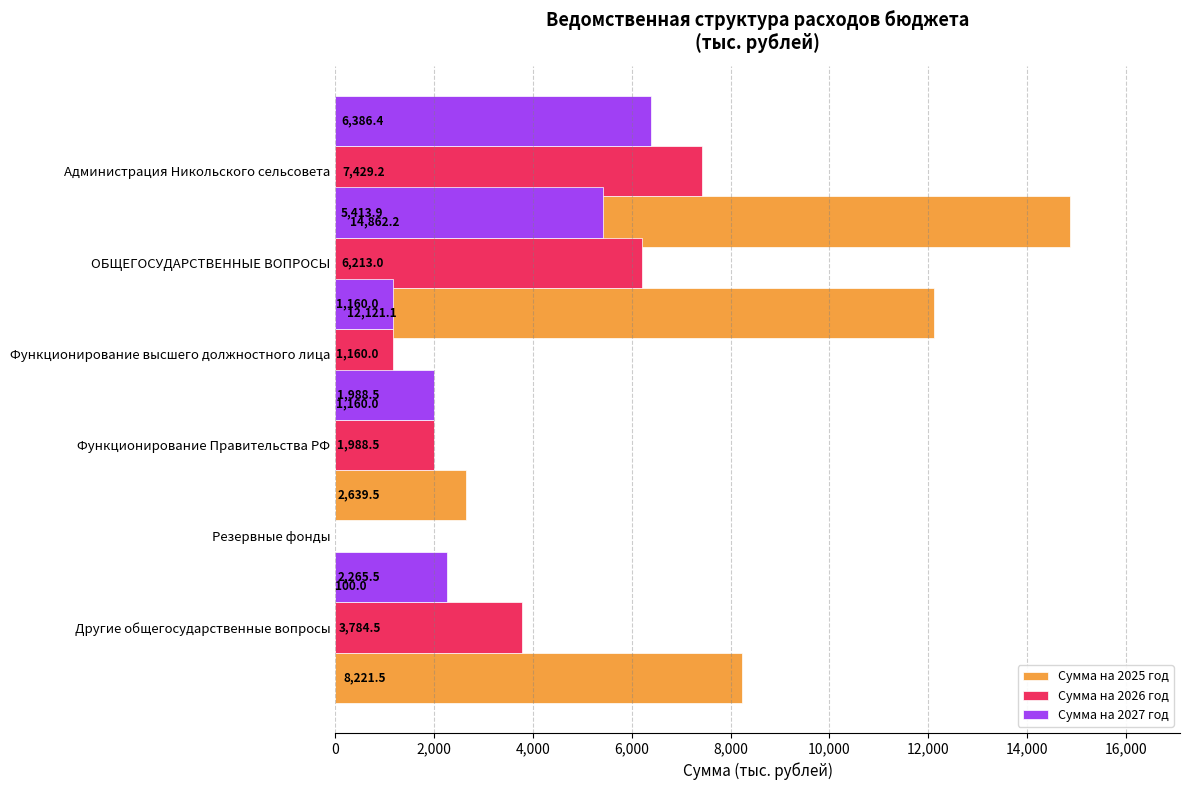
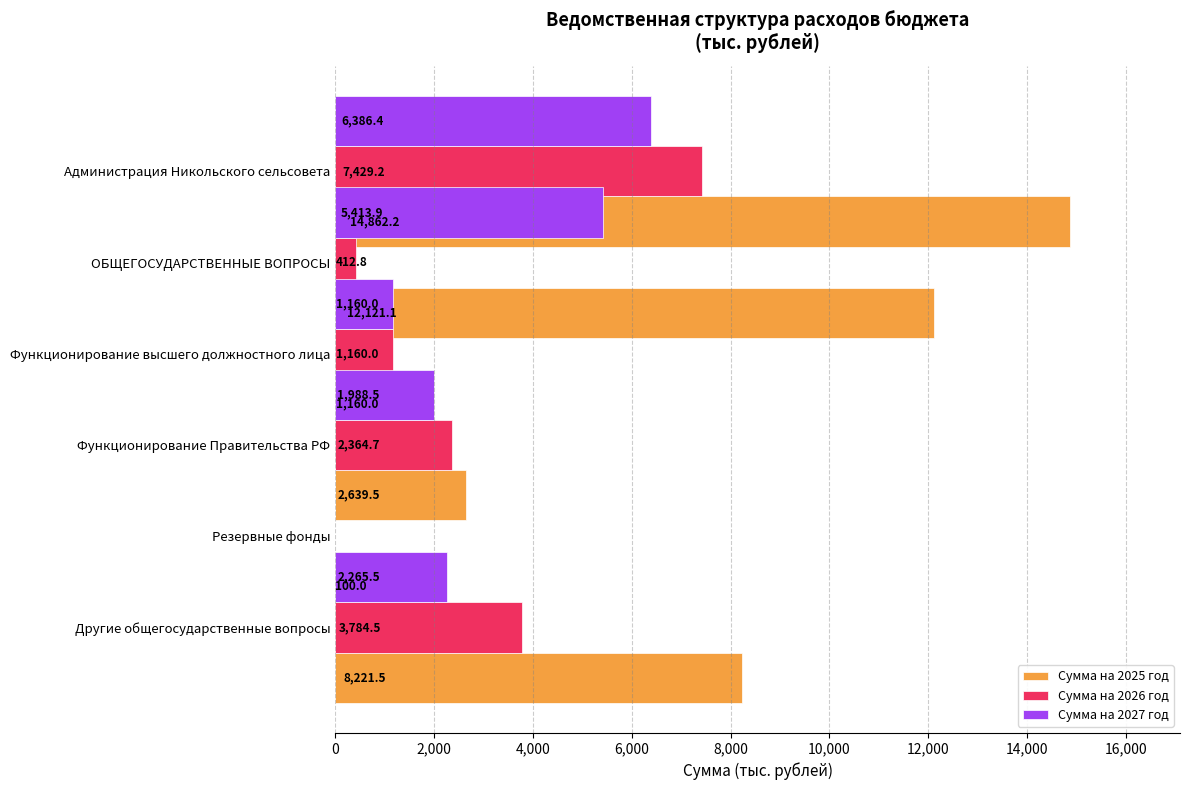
Сумма на 2026 год, ОБЩЕГОСУДАРСТВЕННЫЕ ВОПРОСЫ: 6,213.0 -> 412.8
Сумма на 2026 год, Функционирование Правительства РФ: 1,988.5 -> 2,364.7
